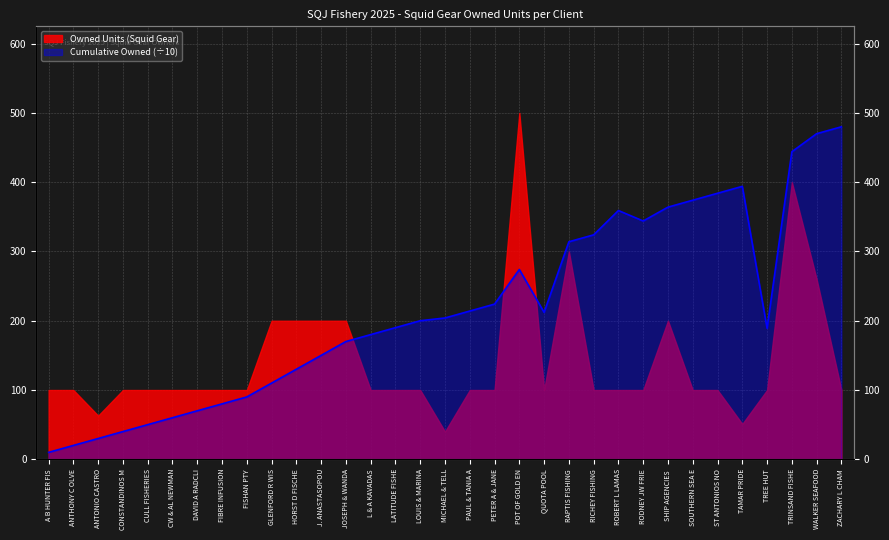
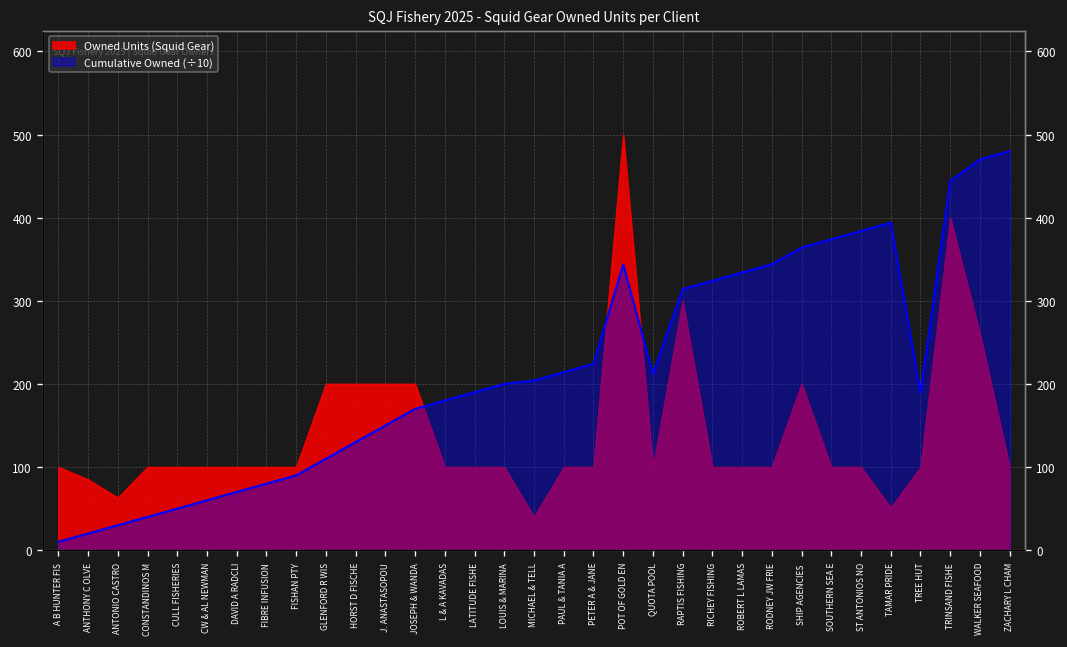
Owned Units (Squid Gear), ANTHONY C OLVE: 100 -> 90
Cumulative Owned (÷10), POT OF GOLD EN: 270 -> 340
Cumulative Owned (÷10), ROBERT L LAMAS: 360 -> 330
